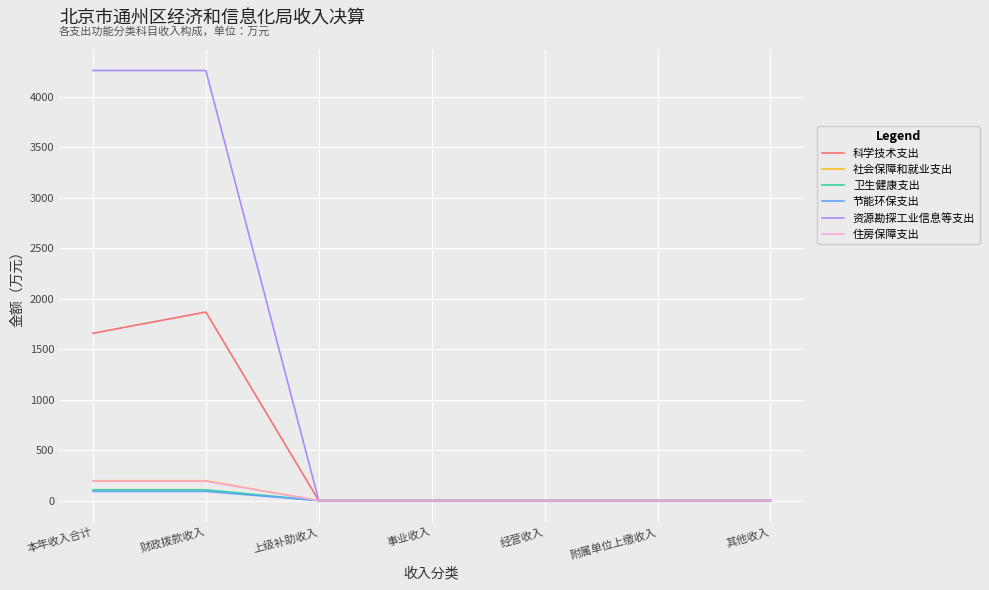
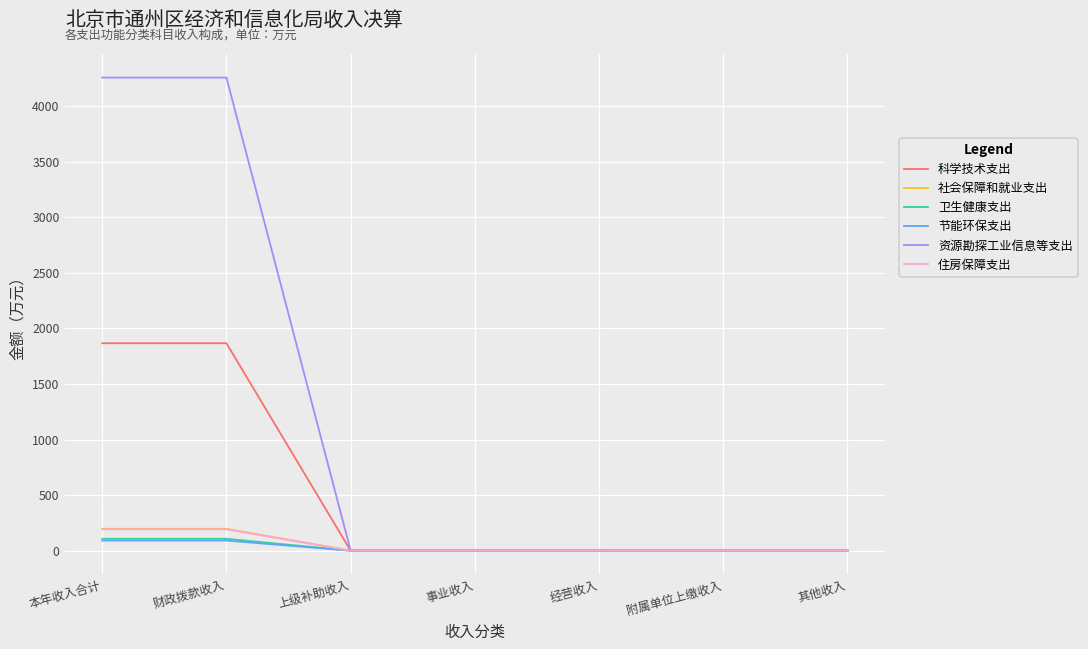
科学技术支出, 本年收入合计: 1660 -> 1870
